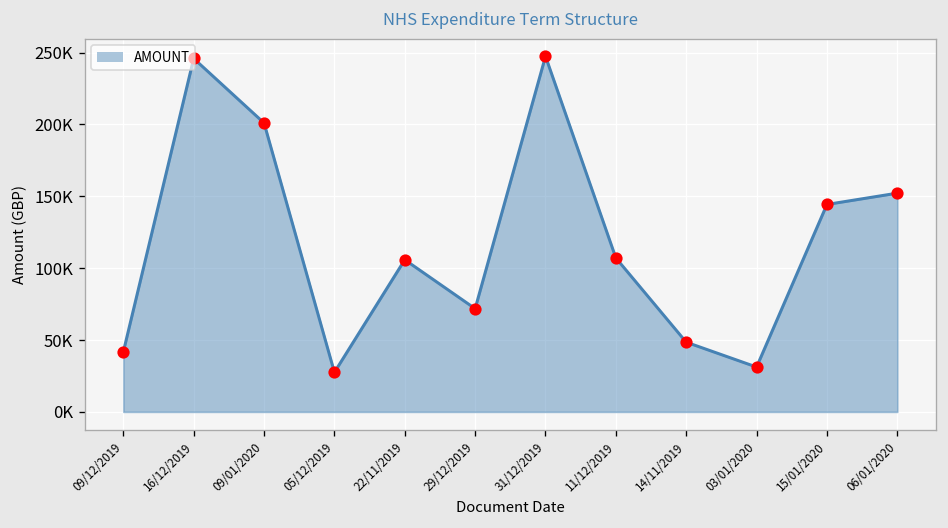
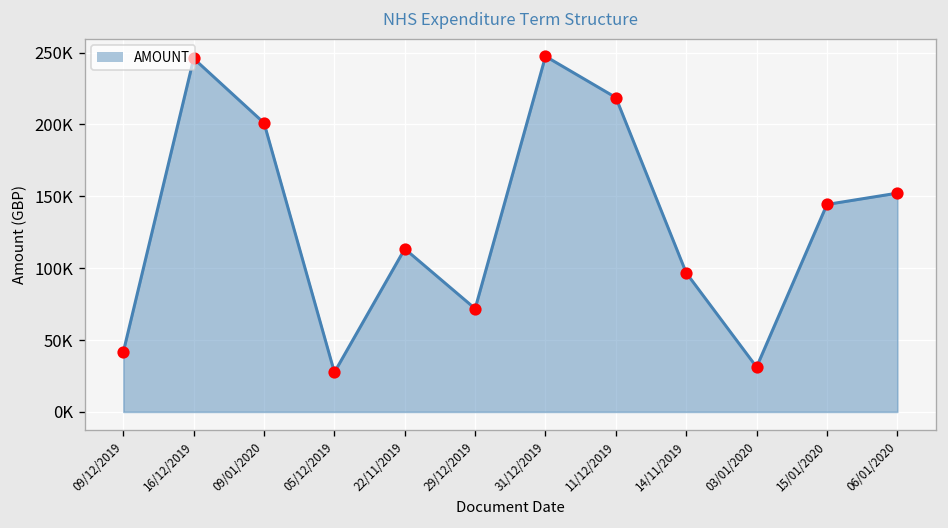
22/11/2019: 106000 -> 113000
11/12/2019: 107000 -> 219000
14/11/2019: 48000 -> 97000
